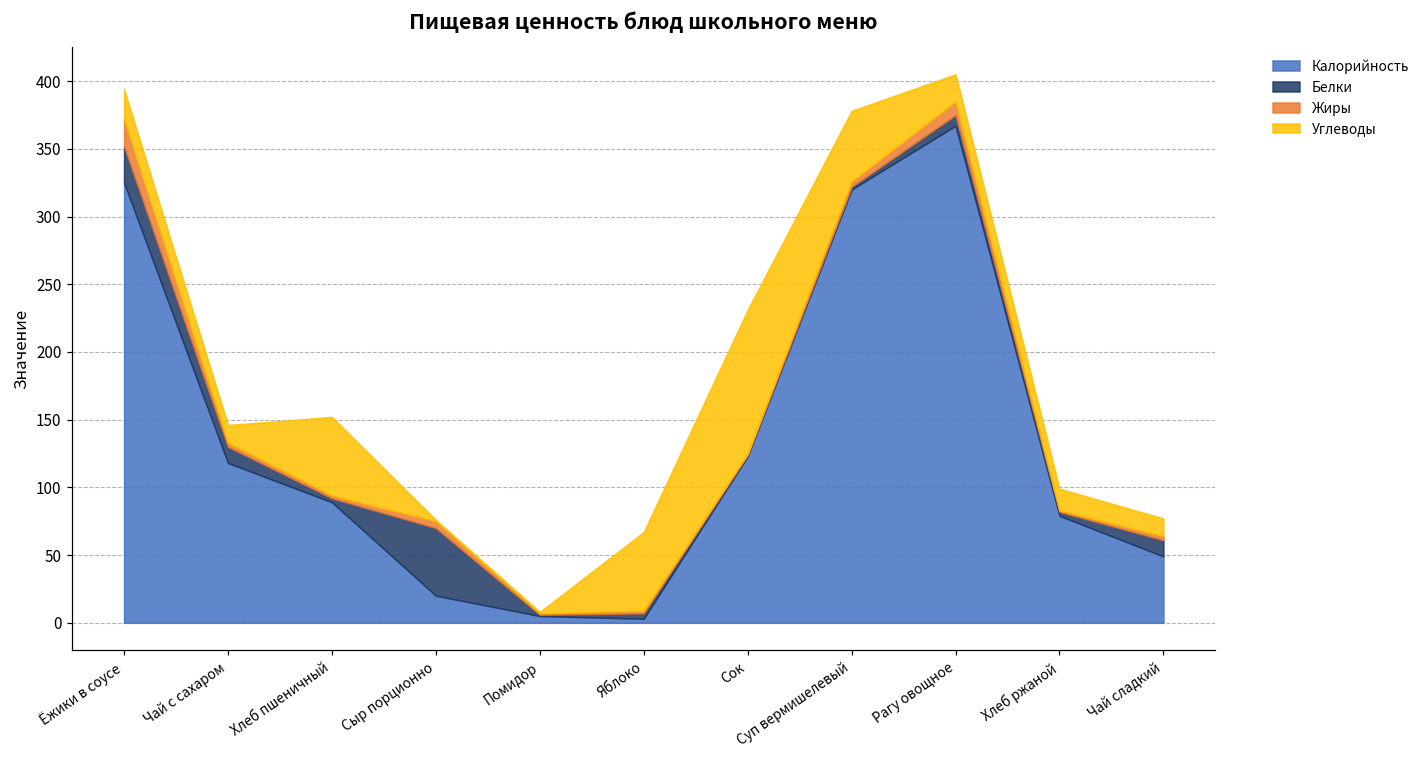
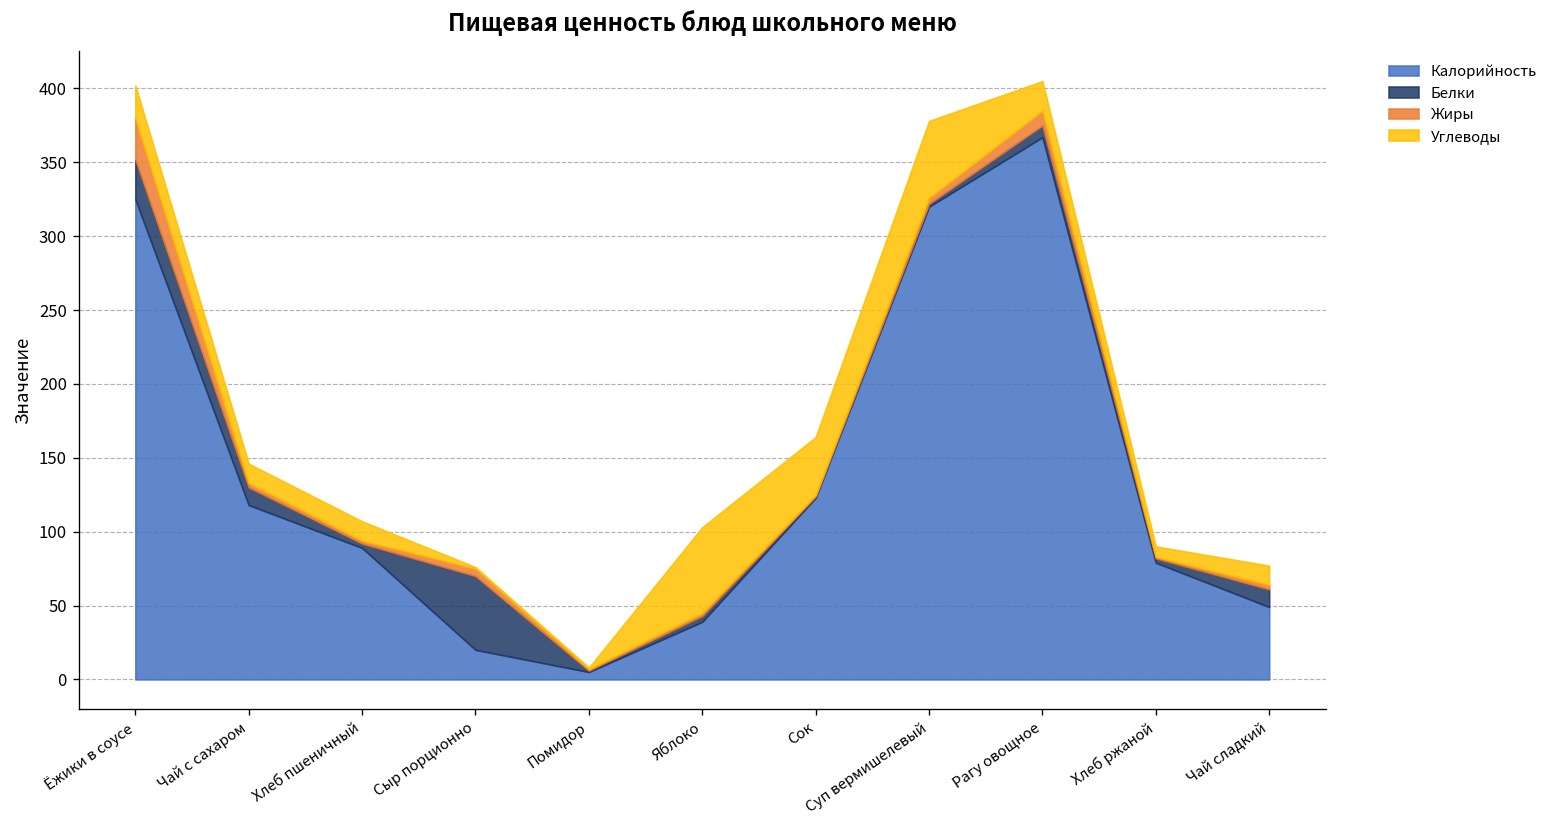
Жиры, Ёжики в соусе: 20 -> 28
Углеводы, Хлеб пшеничный: 58 -> 13
Калорийность, Яблоко: 3 -> 39
Углеводы, Сок: 106 -> 39
Углеводы, Хлеб ржаной: 16 -> 7
